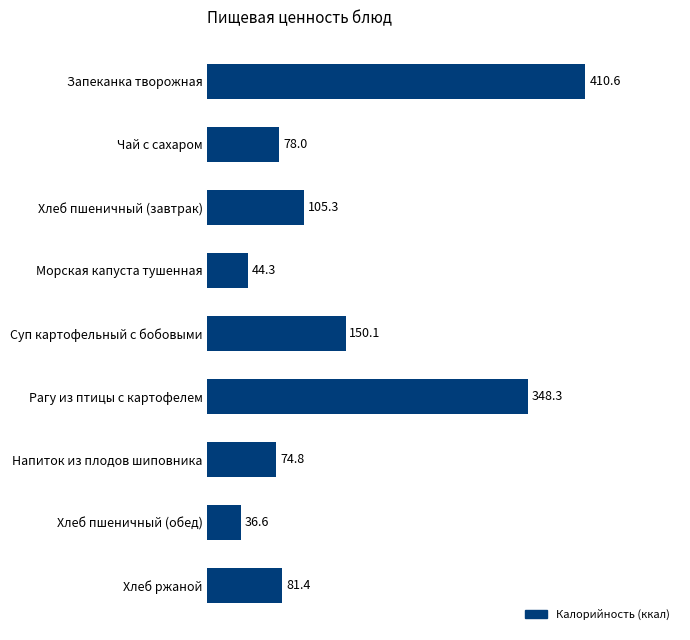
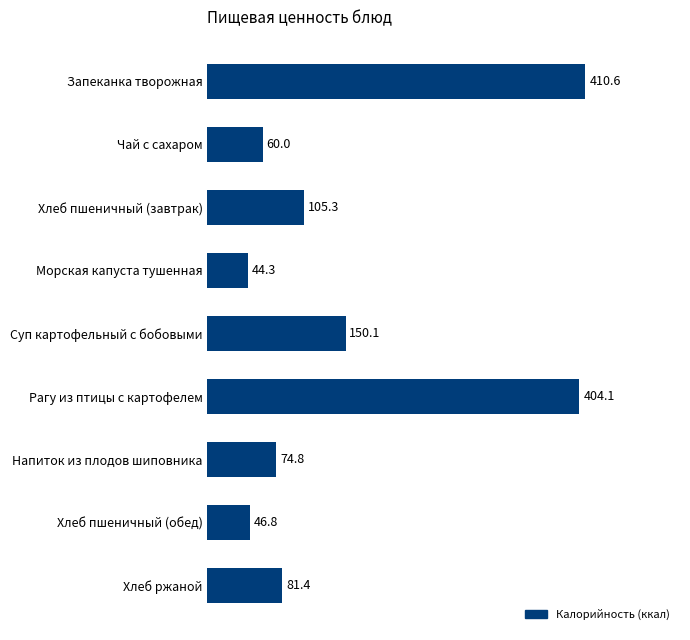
Чай с сахаром: 78.0 -> 60.0
Рагу из птицы с картофелем: 348.3 -> 404.1
Хлеб пшеничный (обед): 36.6 -> 46.8
